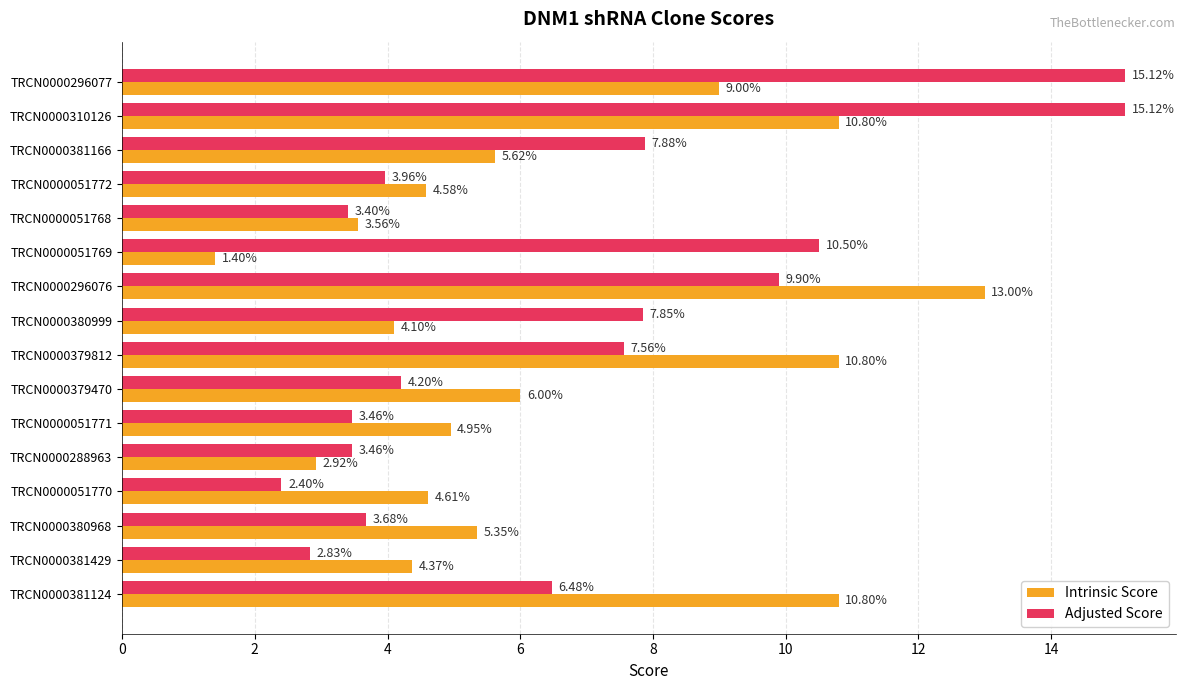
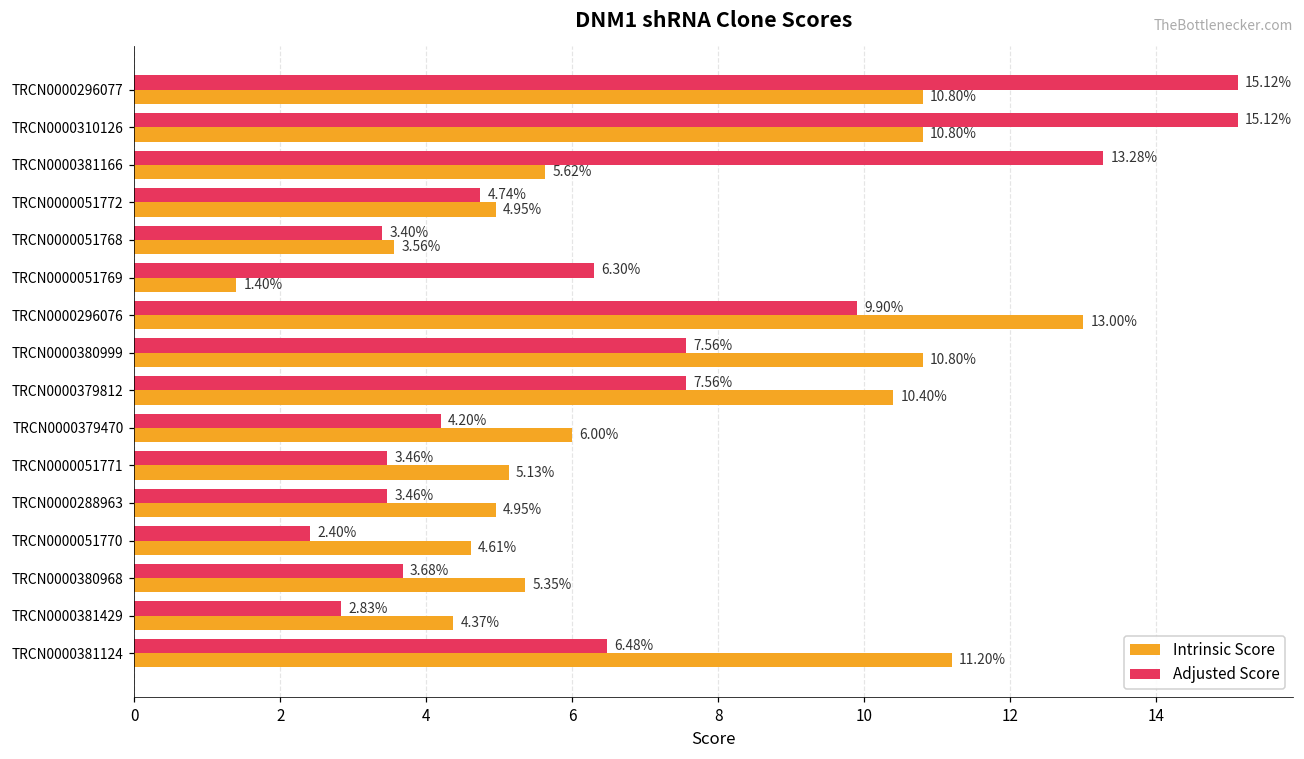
Intrinsic Score, TRCN0000296077: 9.00% -> 10.80%
Adjusted Score, TRCN0000381166: 7.88% -> 13.28%
Adjusted Score, TRCN0000051772: 3.96% -> 4.74%
Intrinsic Score, TRCN0000051772: 4.58% -> 4.95%
Adjusted Score, TRCN0000051769: 10.50% -> 6.30%
Adjusted Score, TRCN0000380999: 7.85% -> 7.56%
Intrinsic Score, TRCN0000380999: 4.10% -> 10.80%
Intrinsic Score, TRCN0000379812: 10.80% -> 10.40%
Intrinsic Score, TRCN0000051771: 4.95% -> 5.13%
Intrinsic Score, TRCN0000288963: 2.92% -> 4.95%
Intrinsic Score, TRCN0000381124: 10.80% -> 11.20%
